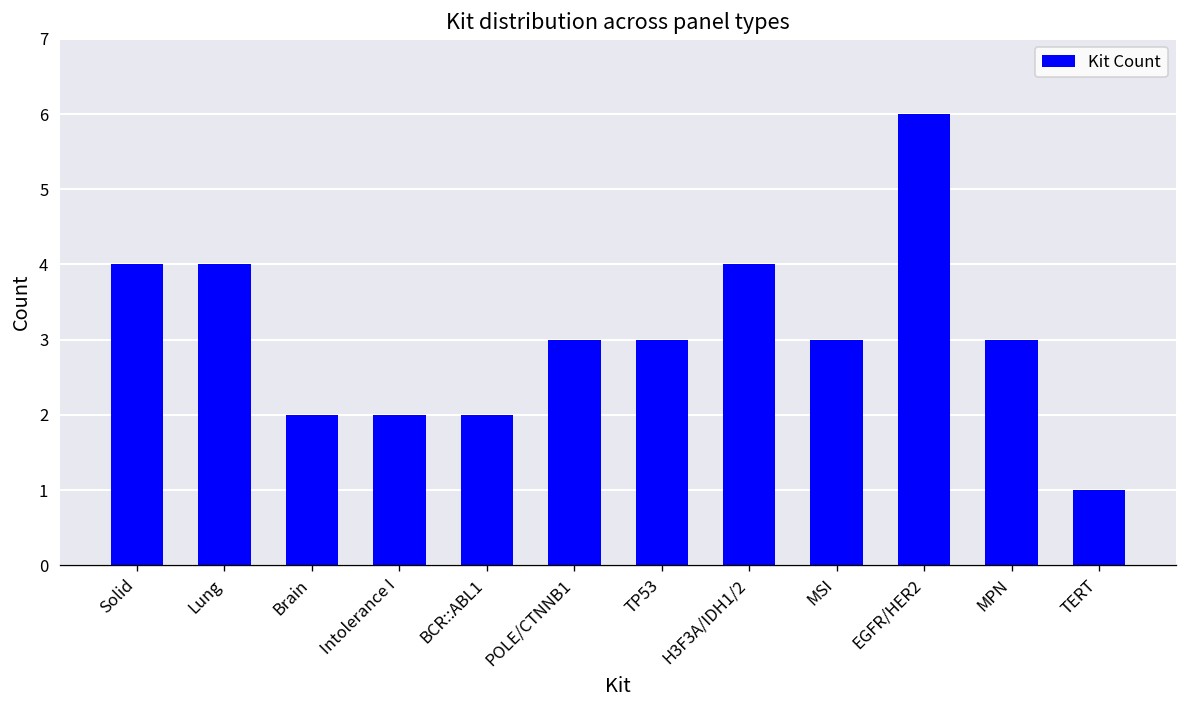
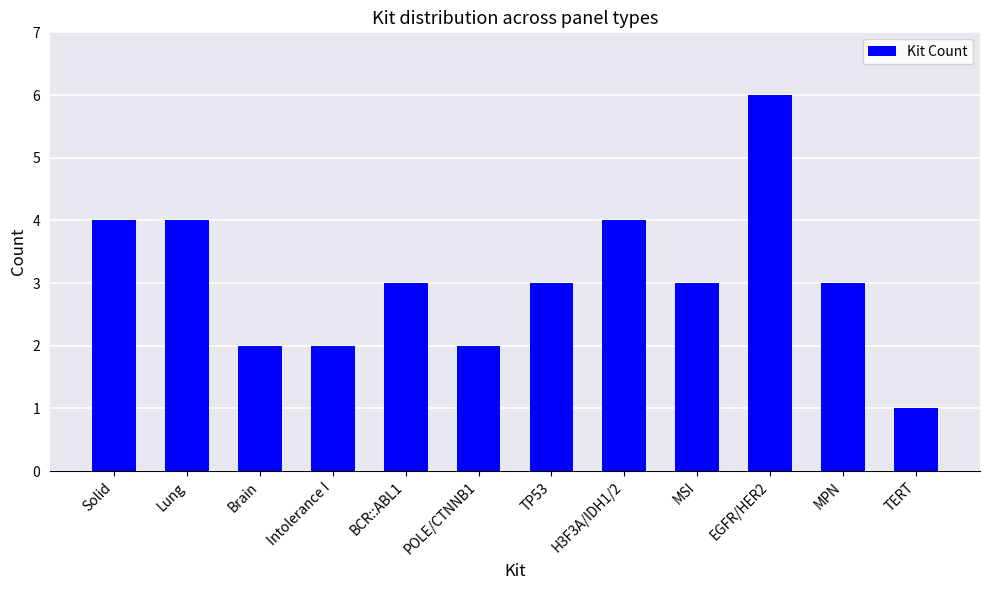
BCR::ABL1: 2 -> 3
POLE/CTNNB1: 3 -> 2
